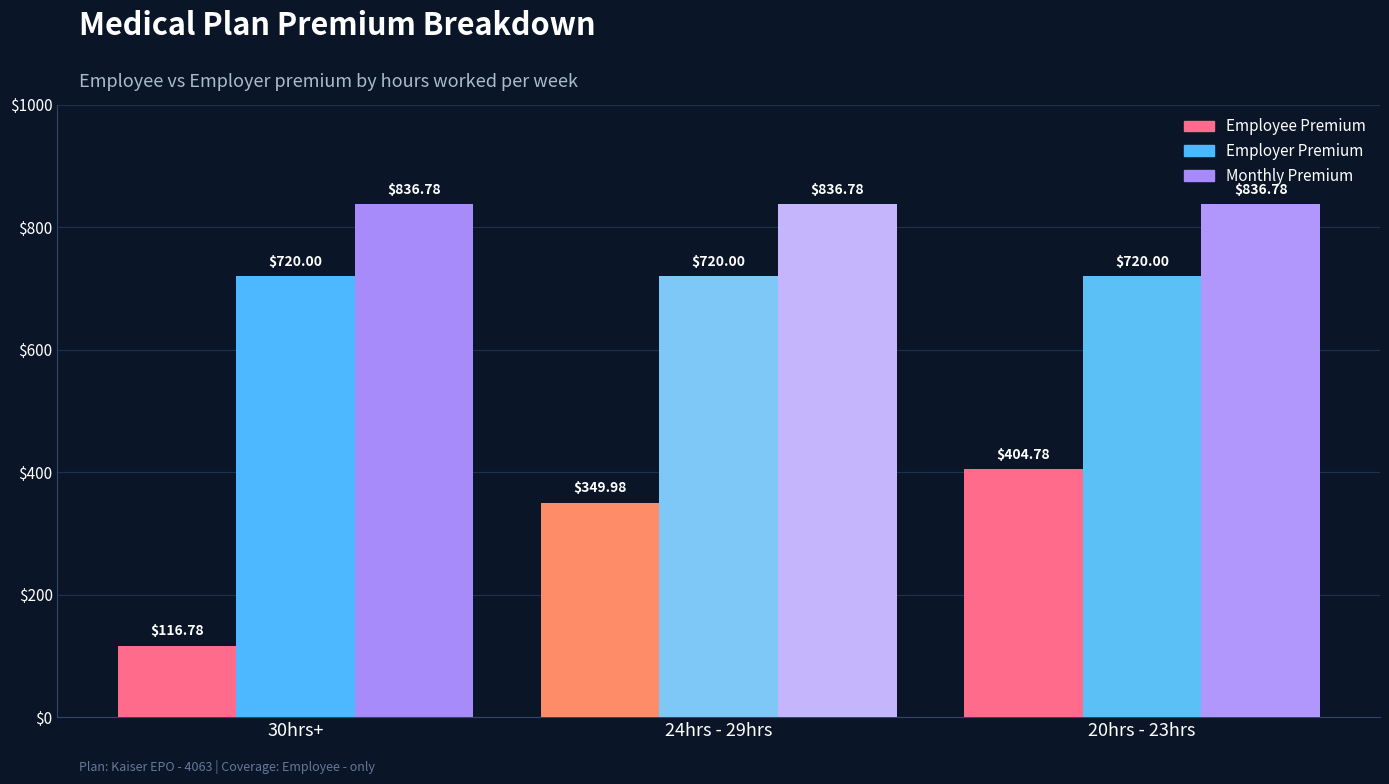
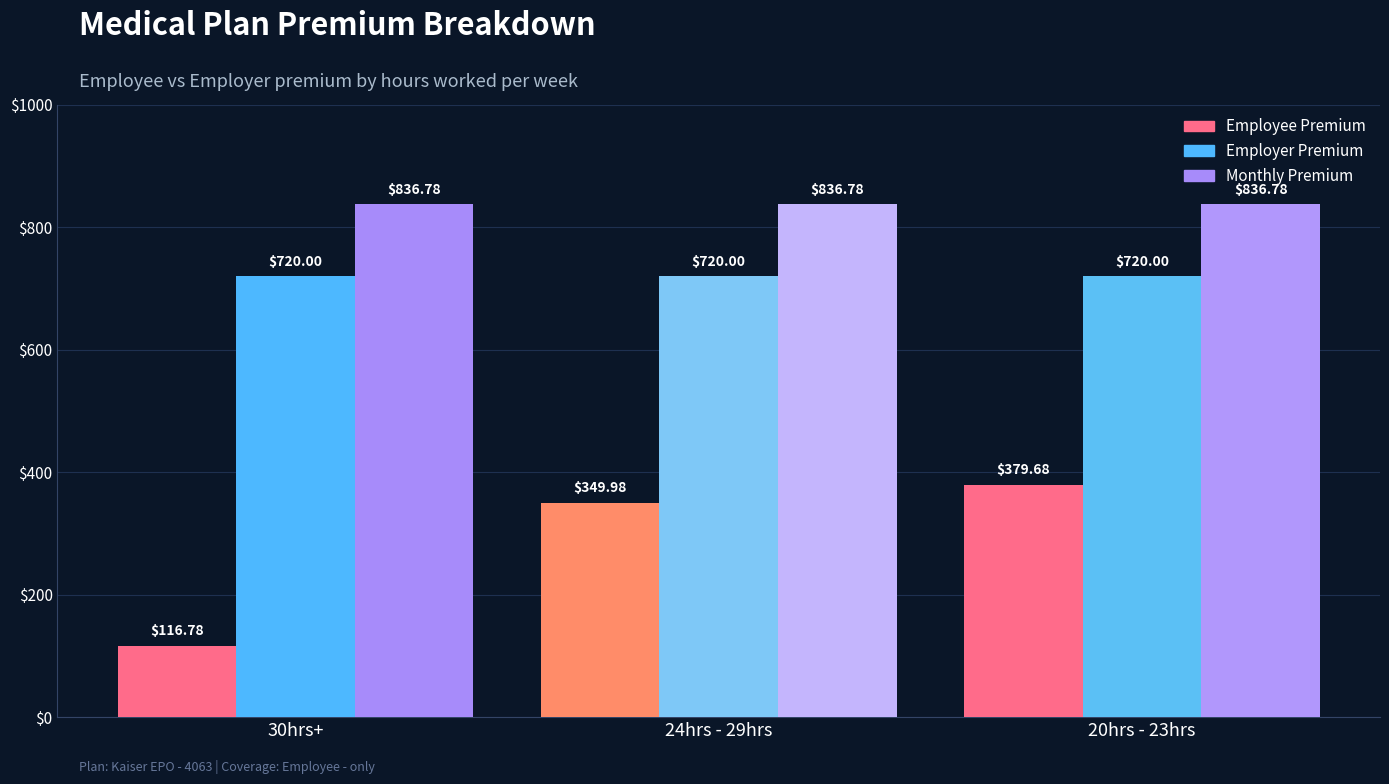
Employee Premium, 20hrs - 23hrs: $404.78 -> $379.68
